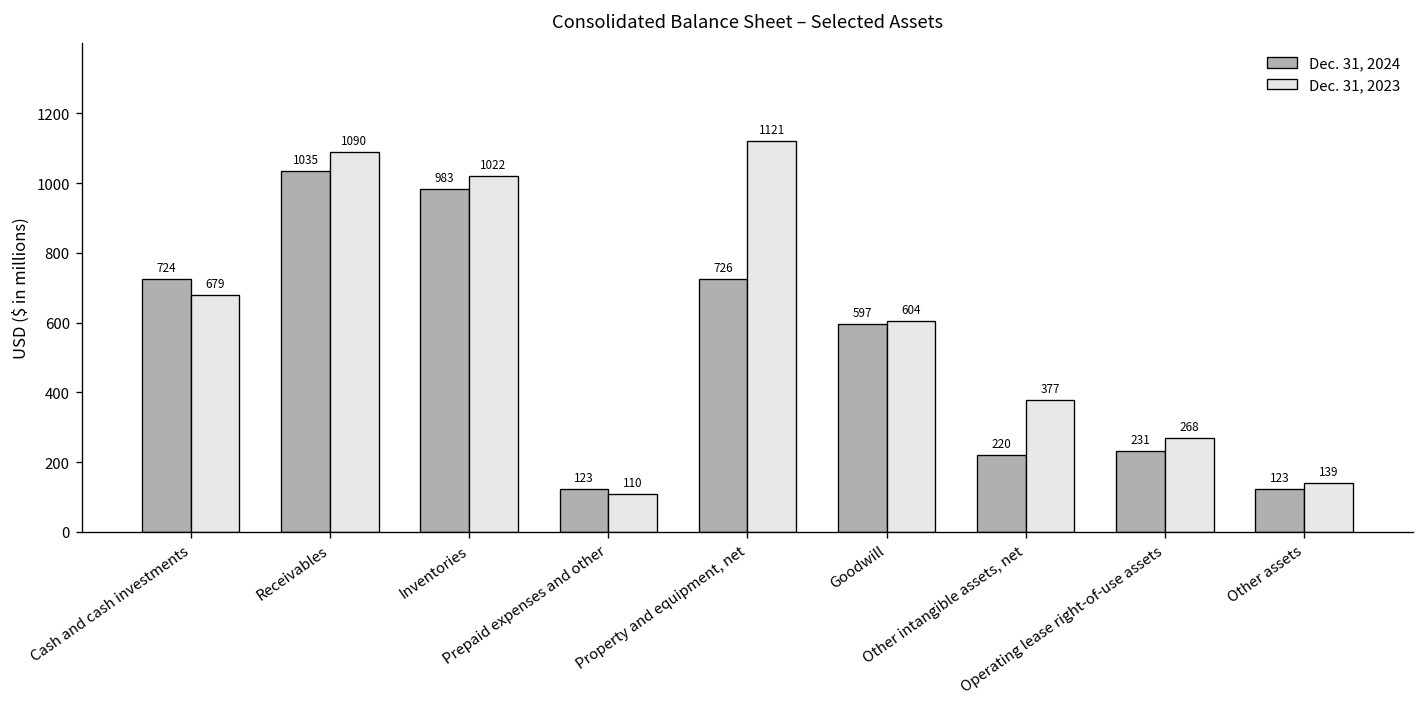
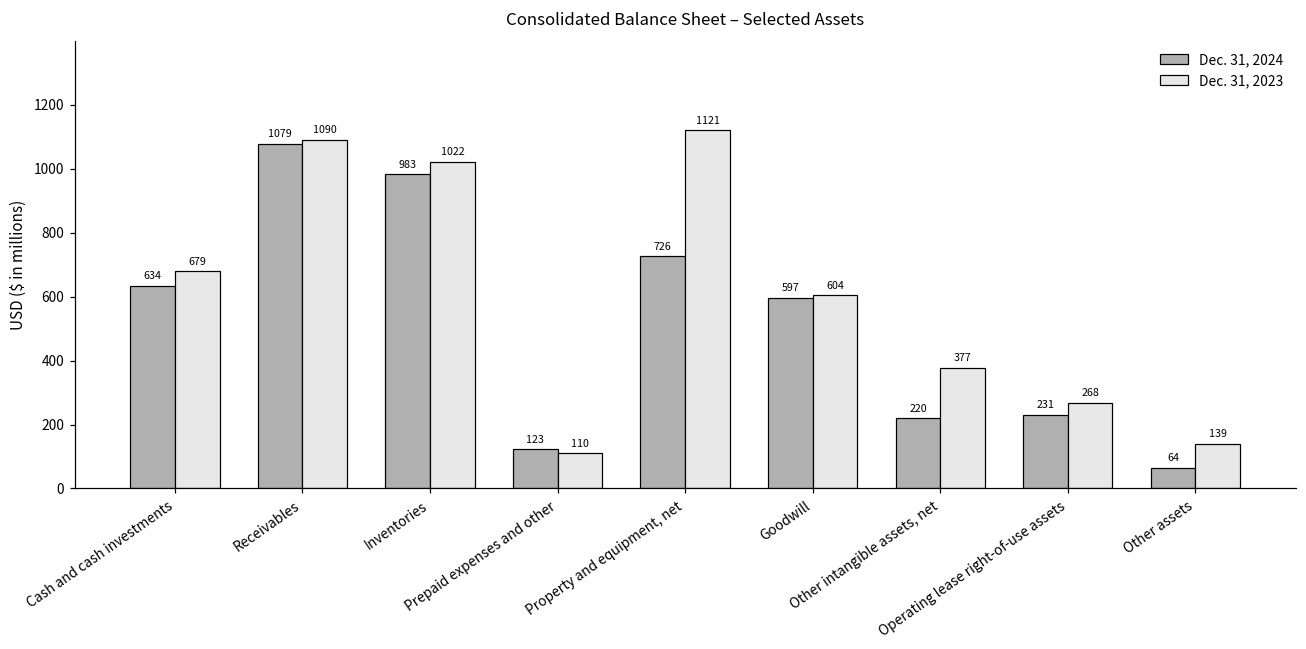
Dec. 31, 2024, Cash and cash investments: 724 -> 634
Dec. 31, 2024, Receivables: 1035 -> 1079
Dec. 31, 2024, Other assets: 123 -> 64
